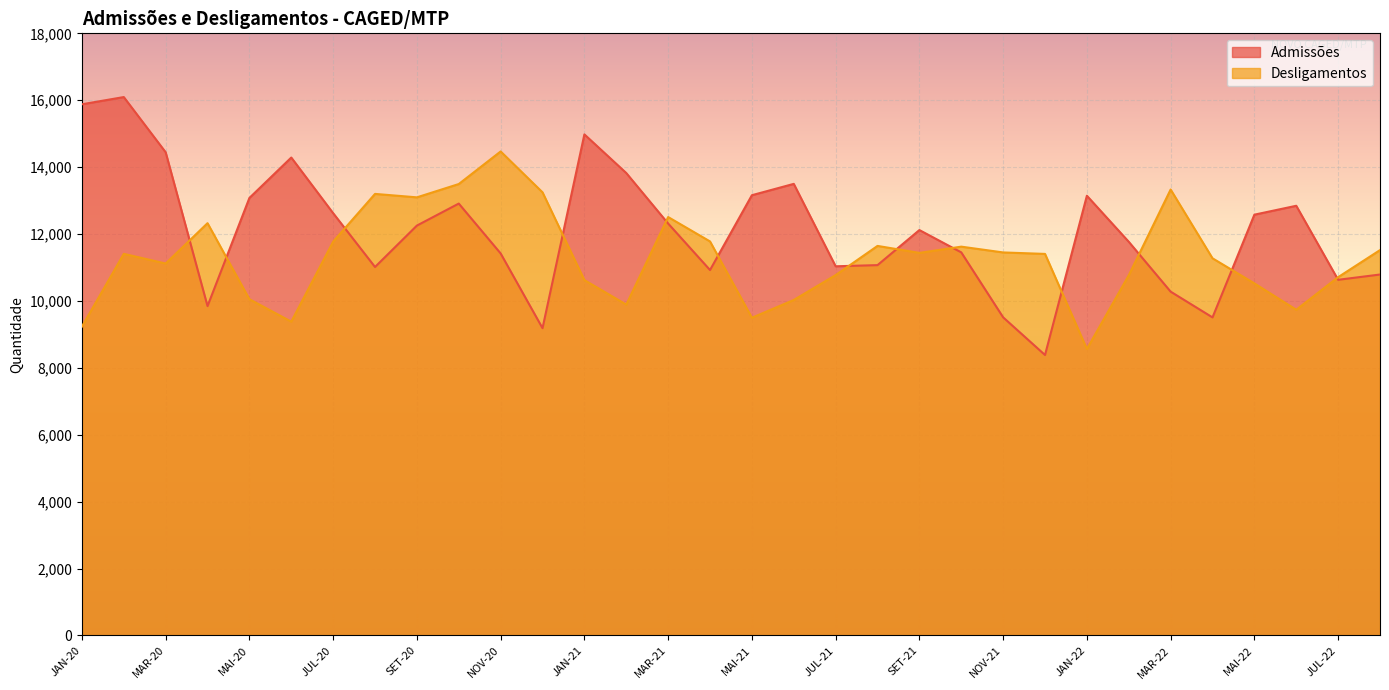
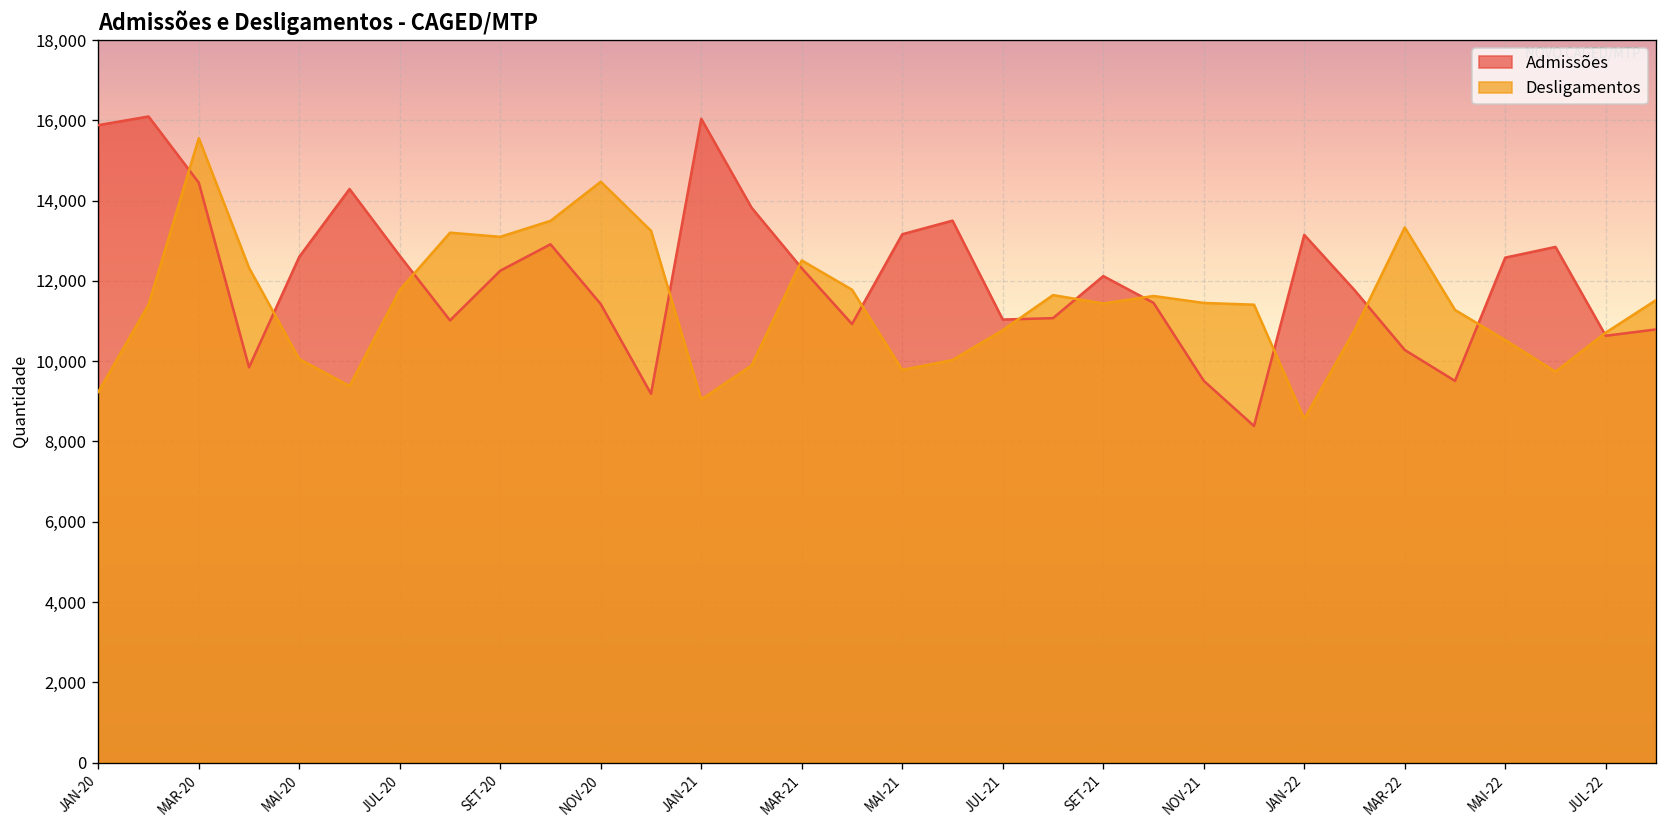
Desligamentos, MAR-20: 11,100 -> 15,600
Admissões, MAI-20: 13,100 -> 12,600
Admissões, JAN-21: 15,000 -> 16,000
Desligamentos, JAN-21: 10,600 -> 9,000
Desligamentos, MAI-21: 9,500 -> 9,800
